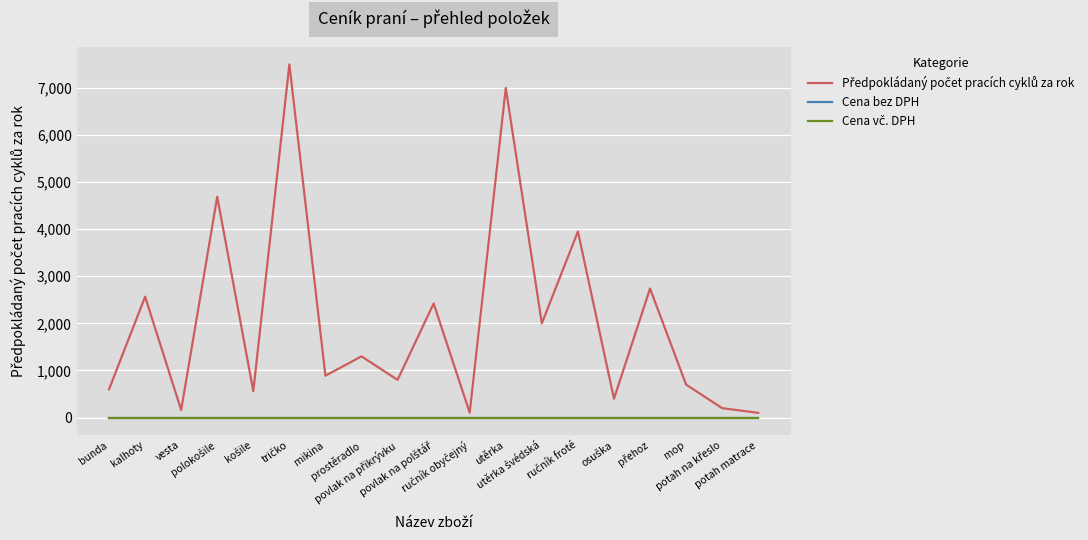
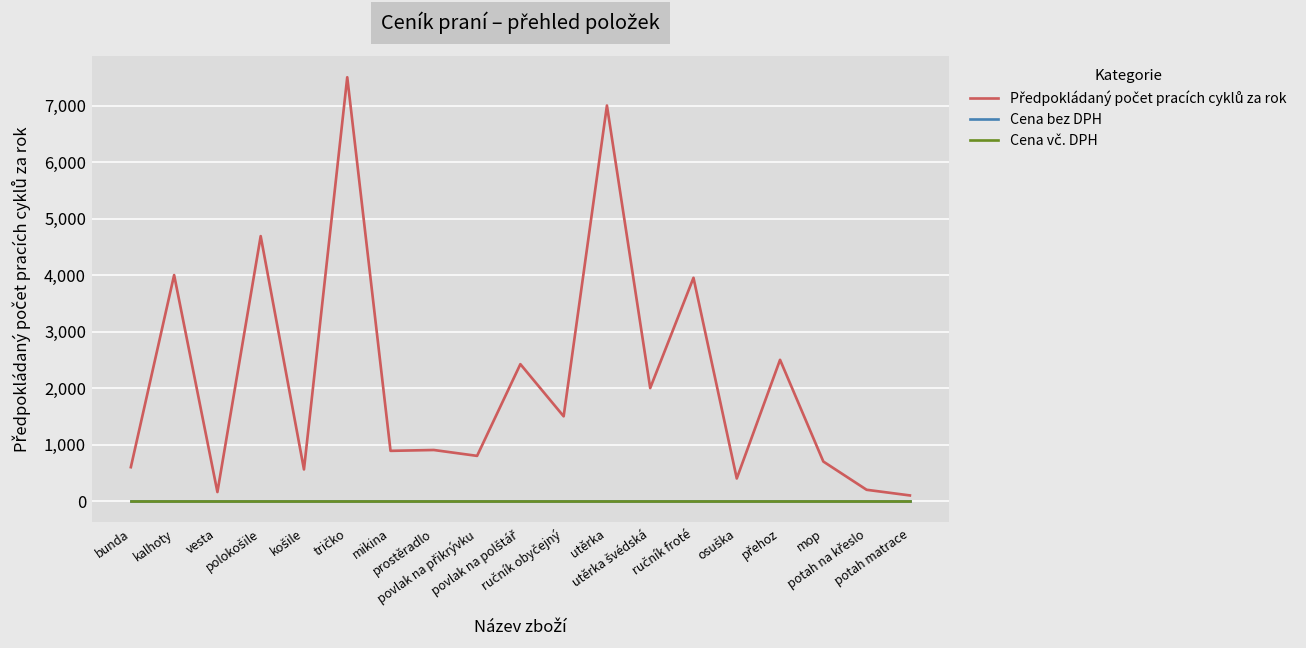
Předpokládaný počet pracích cyklů za rok, kalhoty: 2,600 -> 4,000
Předpokládaný počet pracích cyklů za rok, prostěradlo: 1,300 -> 900
Předpokládaný počet pracích cyklů za rok, ručník obyčejný: 100 -> 1,500
Předpokládaný počet pracích cyklů za rok, přehoz: 2,700 -> 2,500
